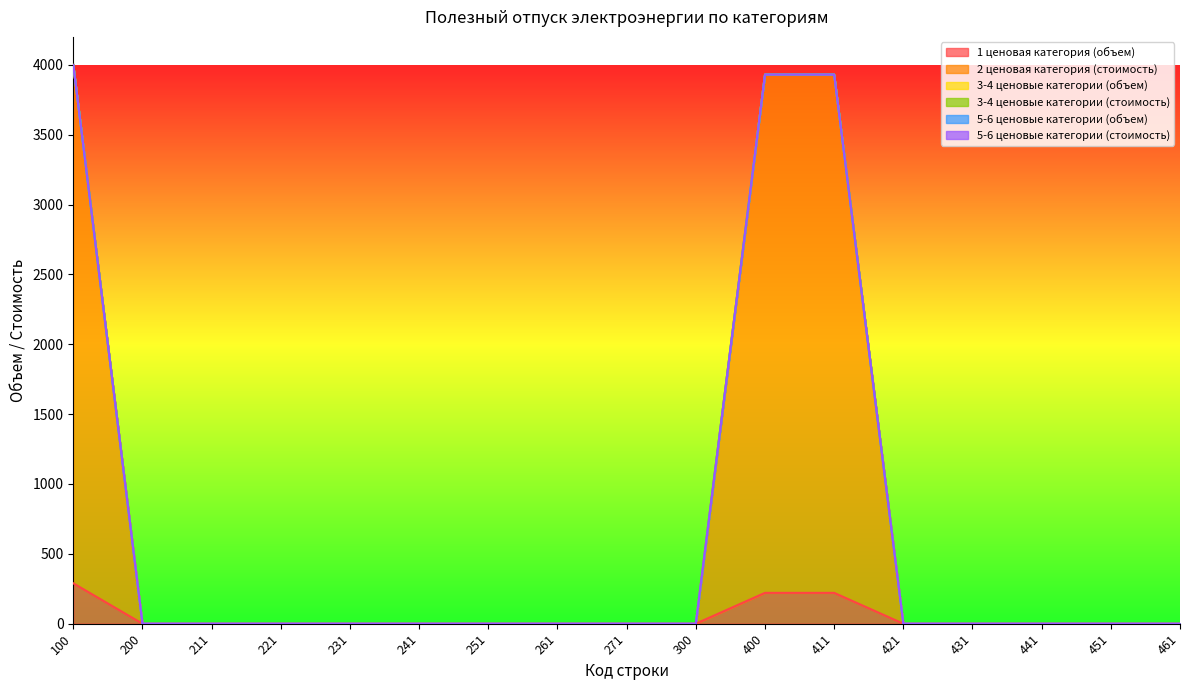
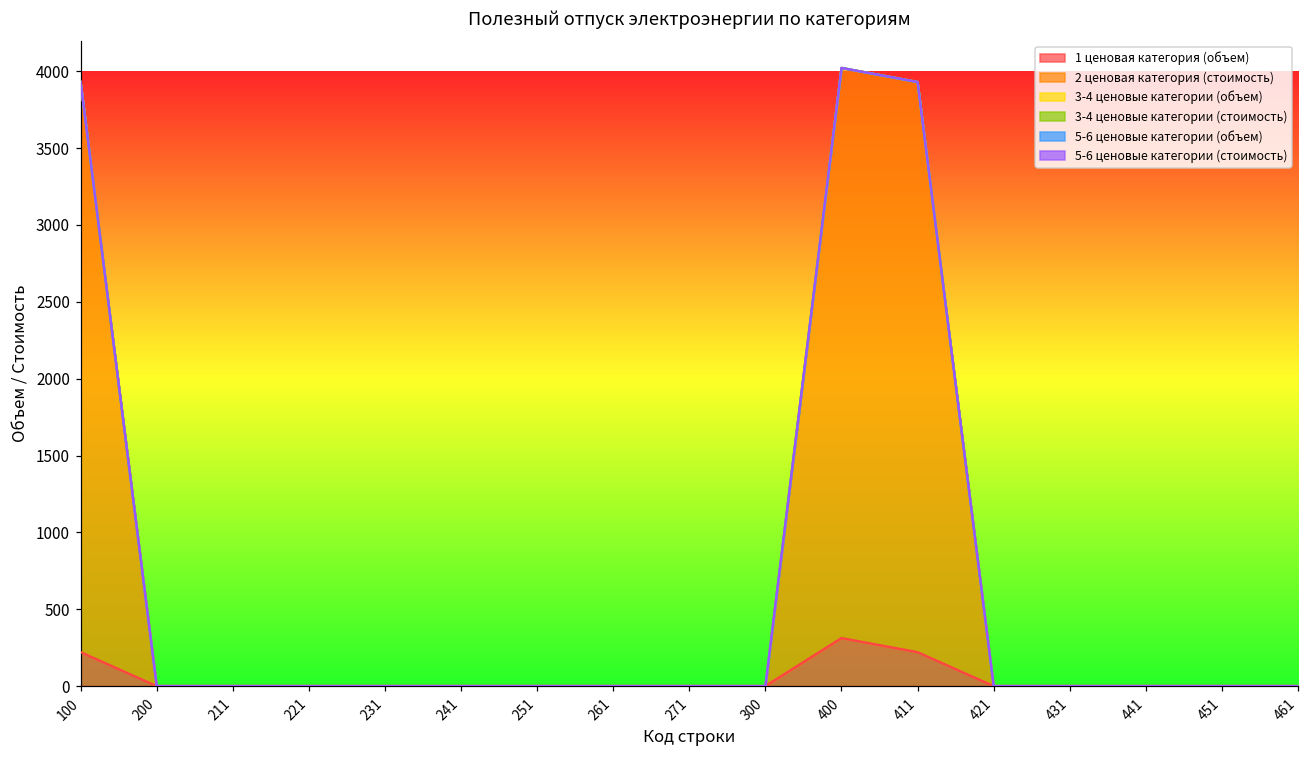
1 ценовая категория (объем), 100: 290 -> 220
1 ценовая категория (объем), 400: 220 -> 310
